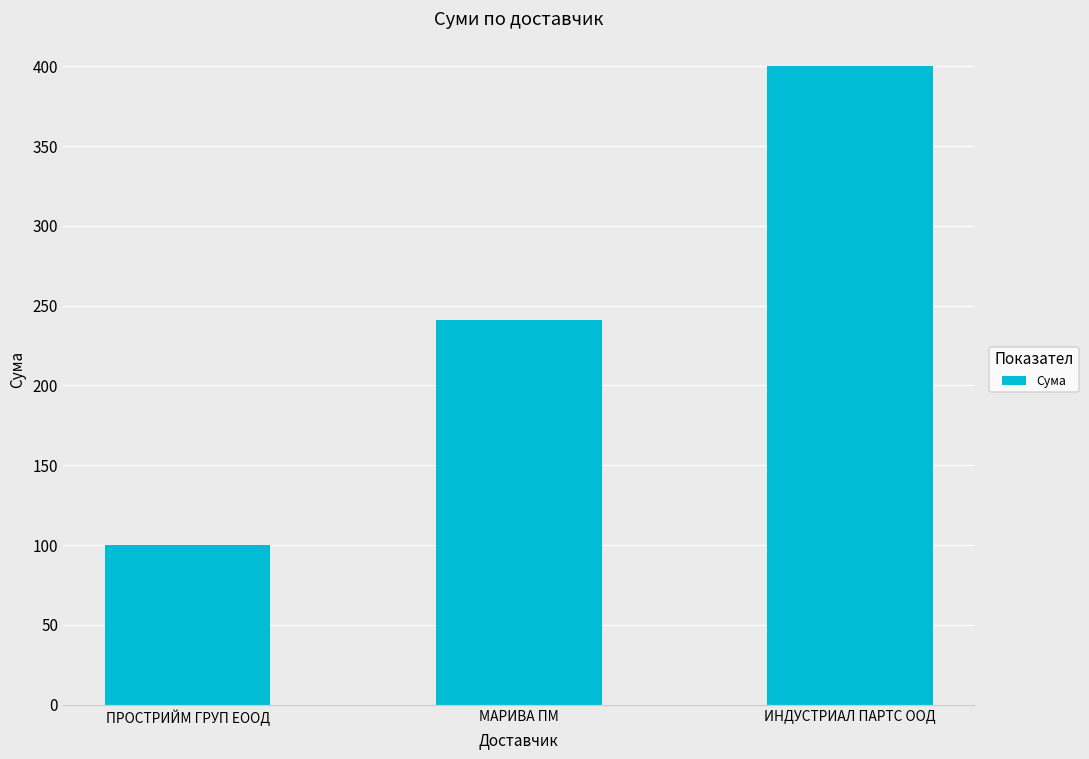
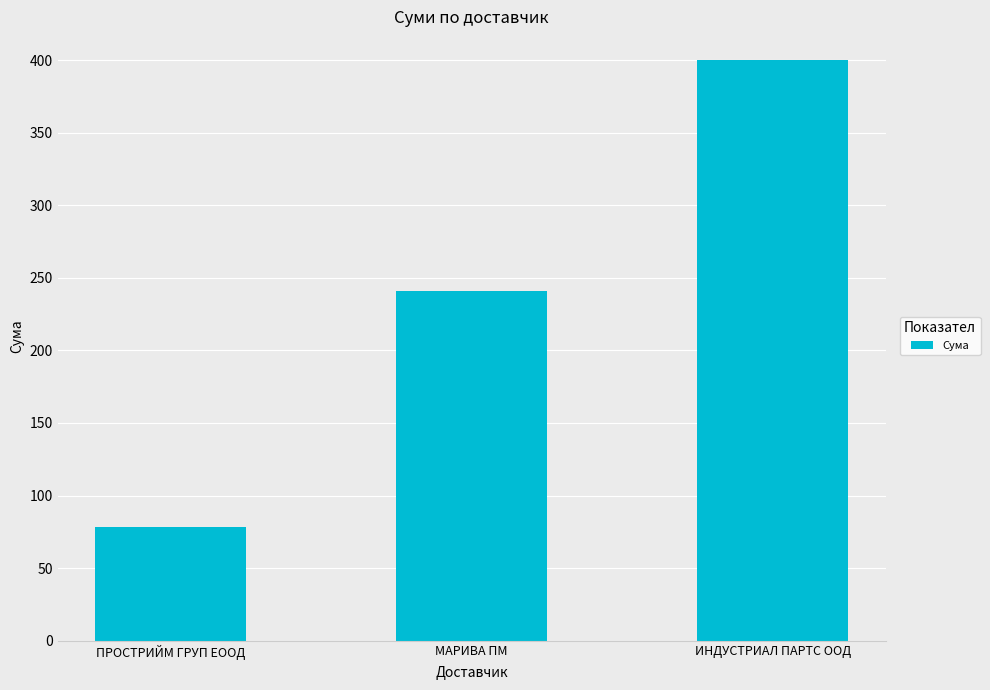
ПРОСТРИЙМ ГРУП ЕООД: 100 -> 78
